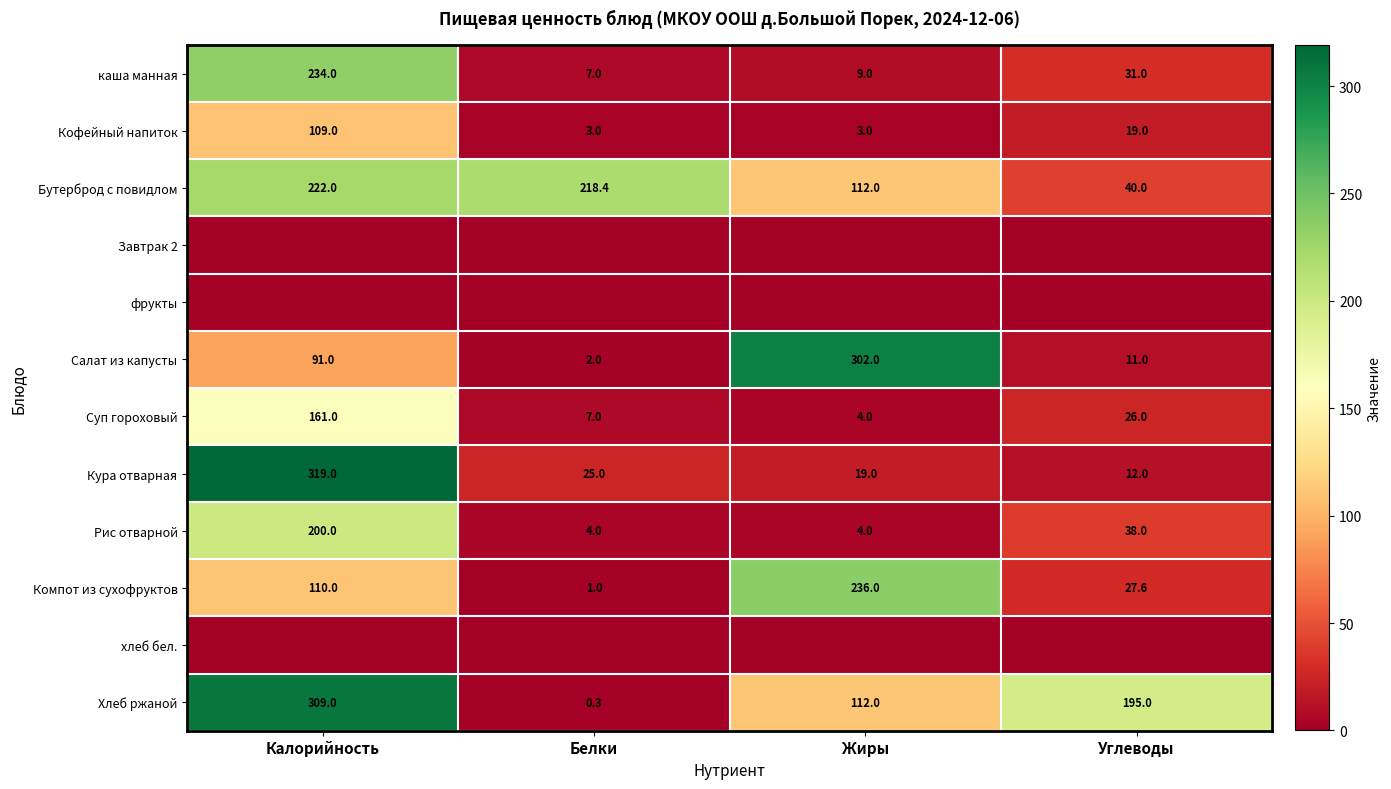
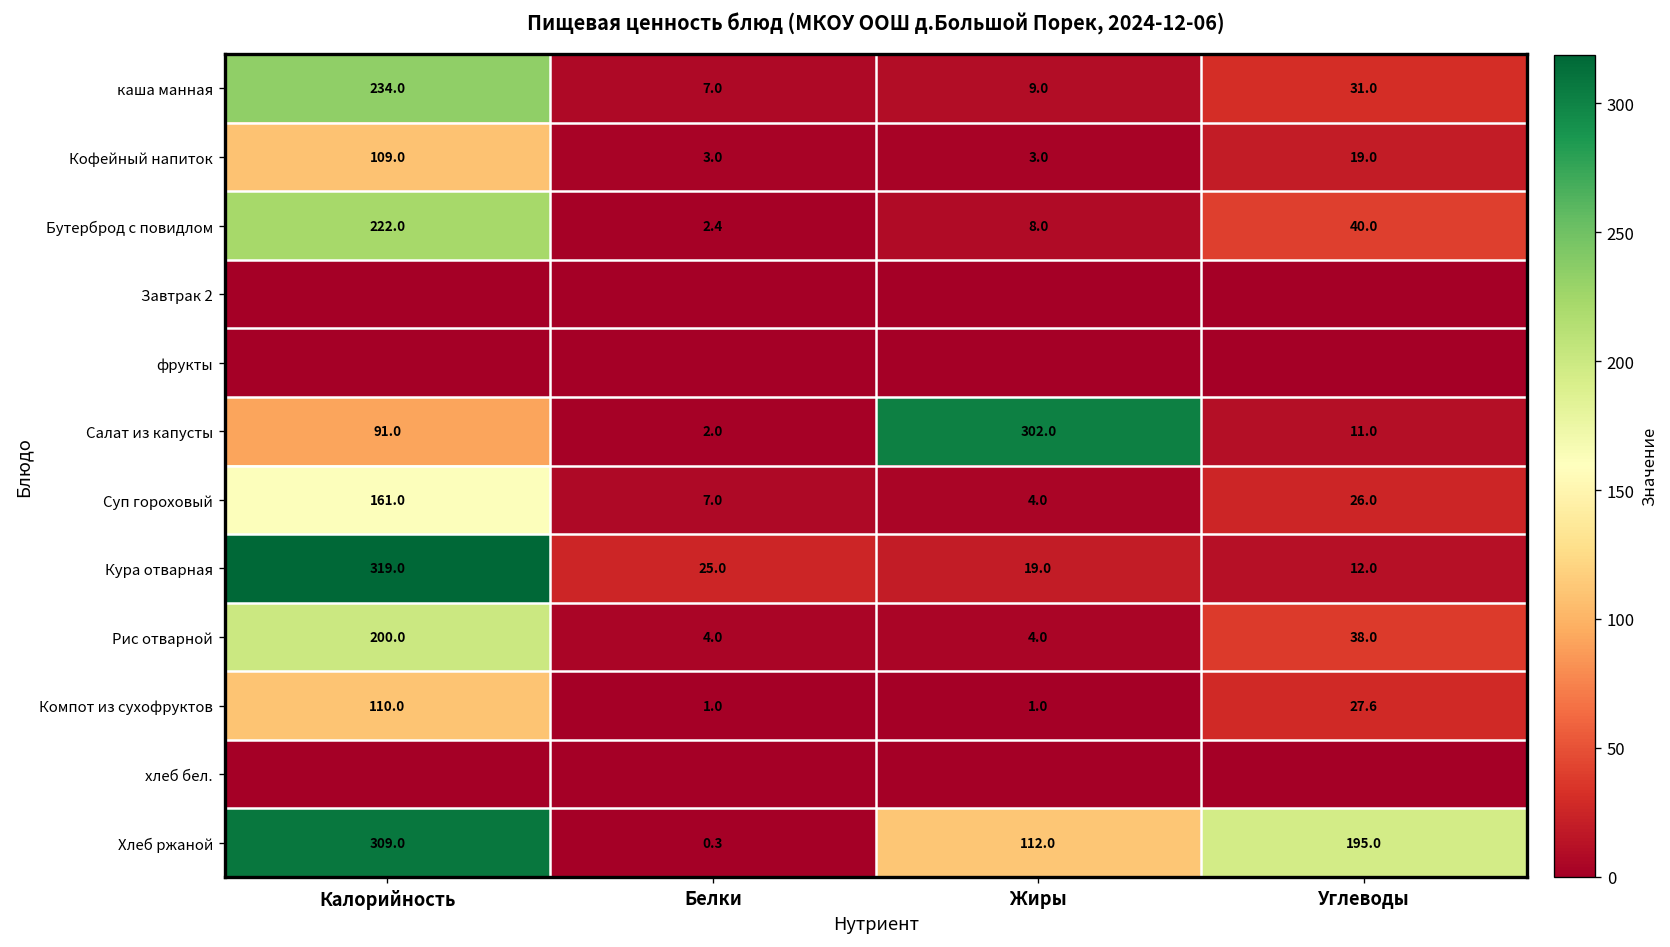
Бутерброд с повидлом, Белки: 218.4 -> 2.4
Бутерброд с повидлом, Жиры: 112.0 -> 8.0
Компот из сухофруктов, Жиры: 236.0 -> 1.0
